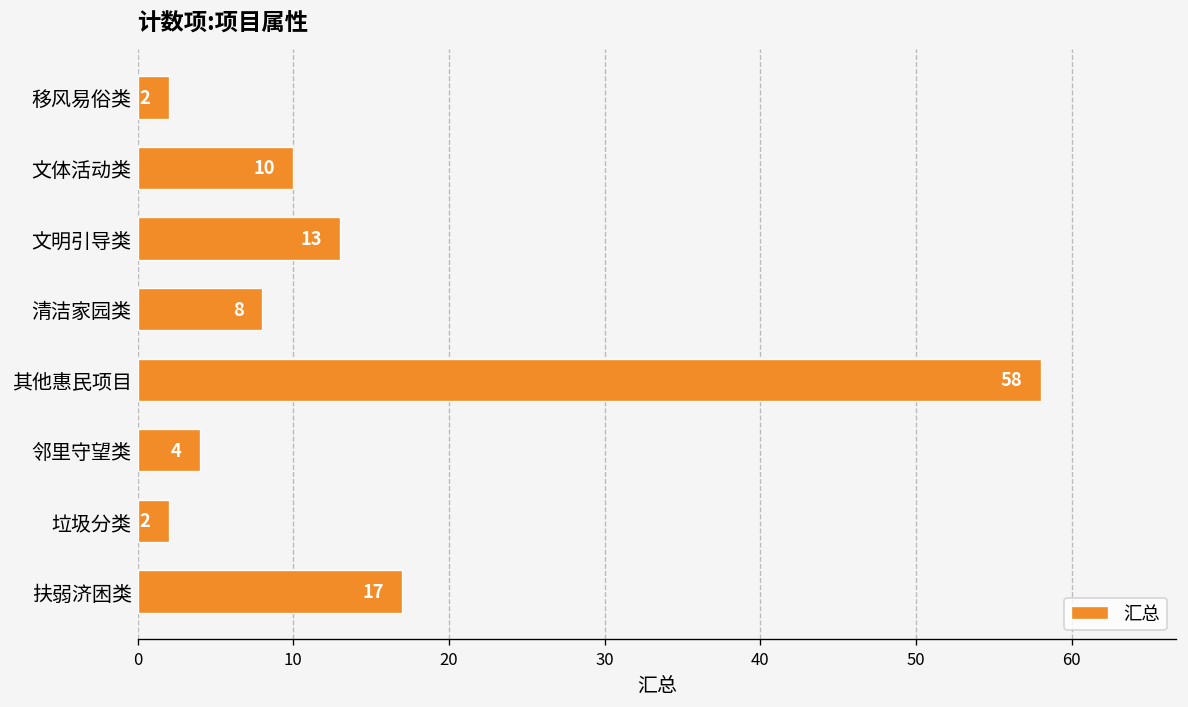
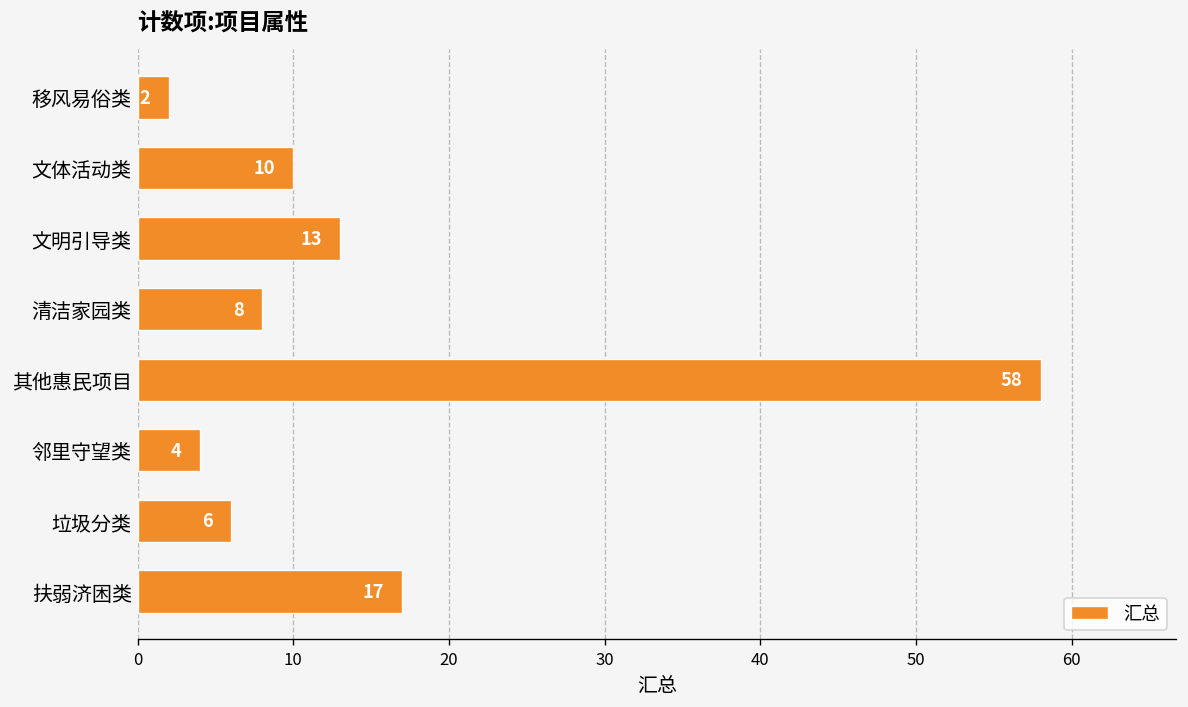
垃圾分类: 2 -> 6
